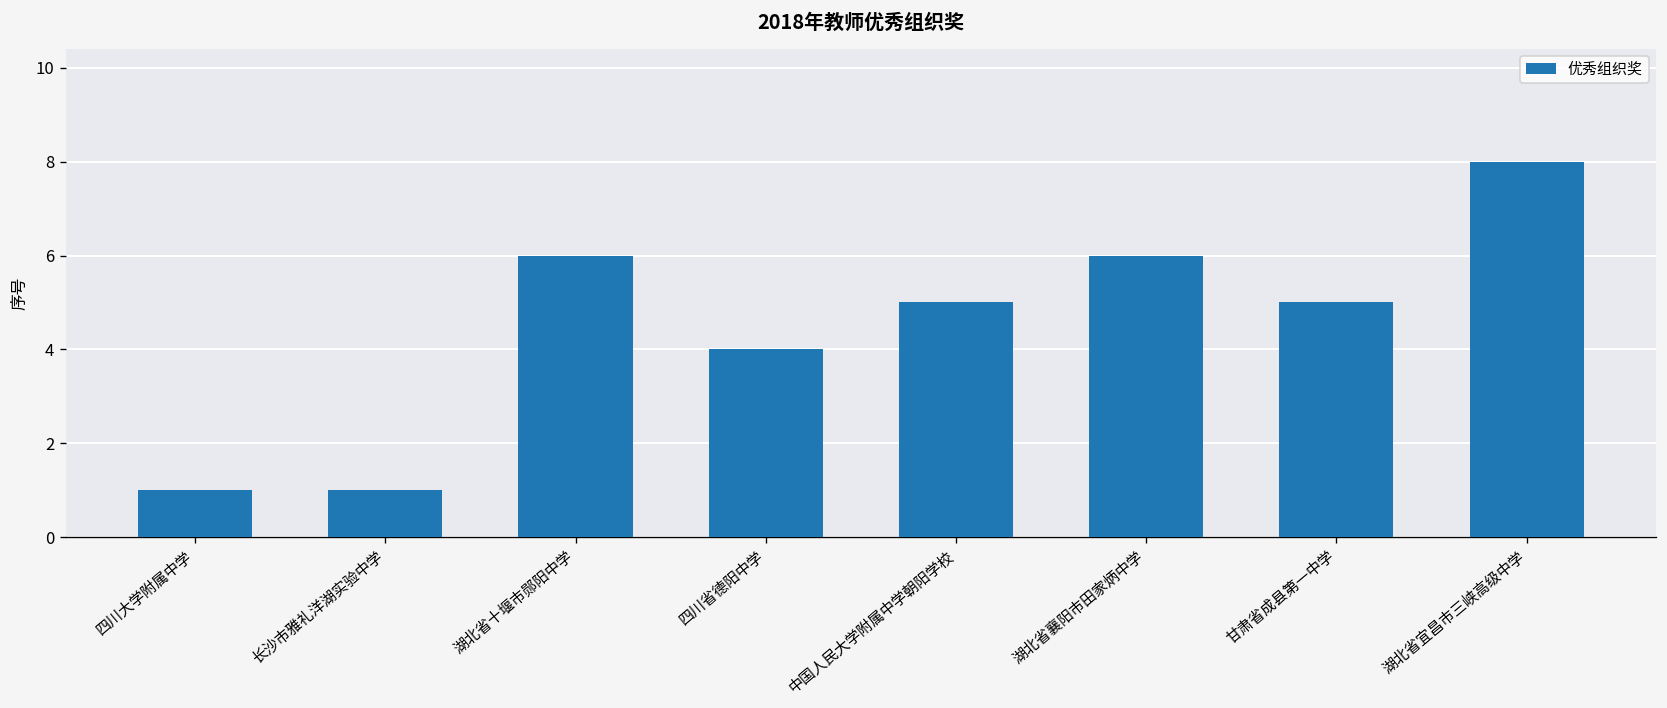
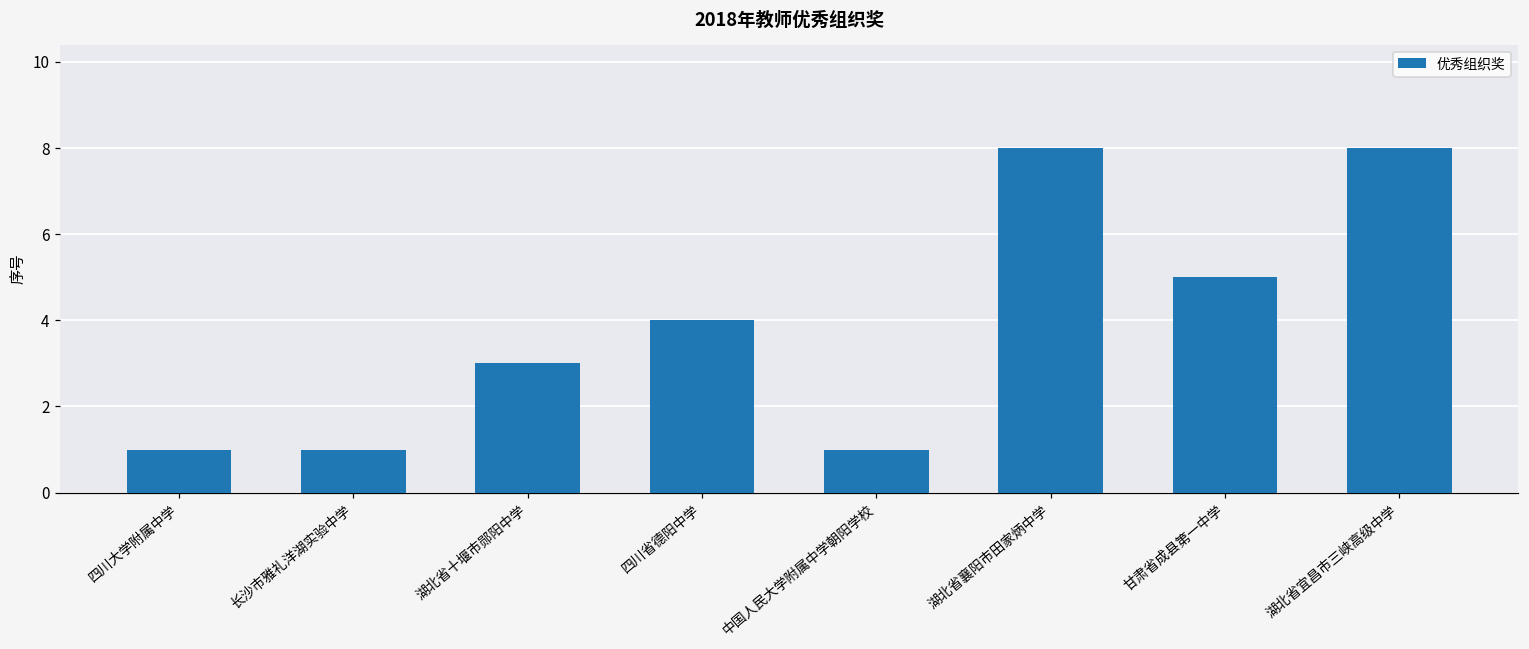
湖北省十堰市郧阳中学: 6 -> 3
中国人民大学附属中学朝阳学校: 5 -> 1
湖北省襄阳市田家炳中学: 6 -> 8
